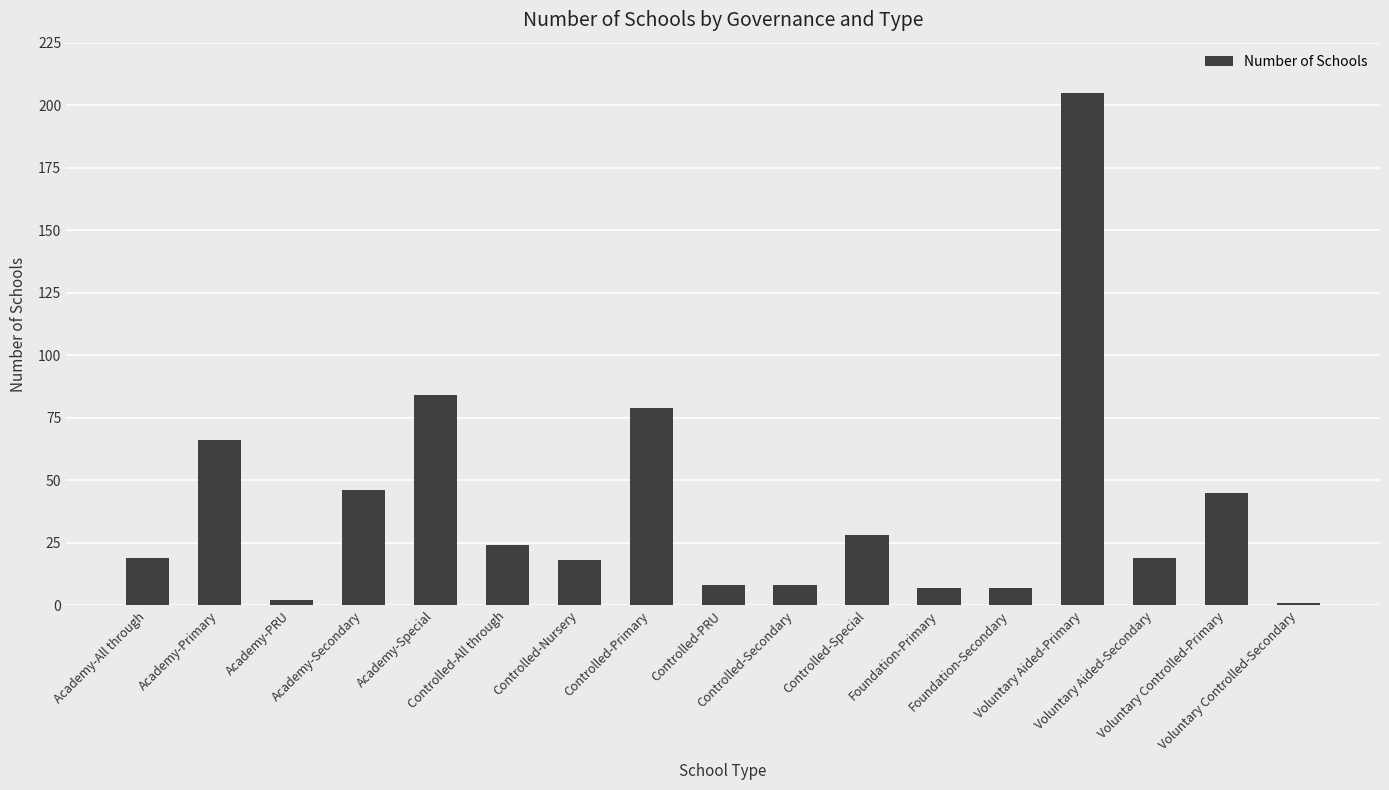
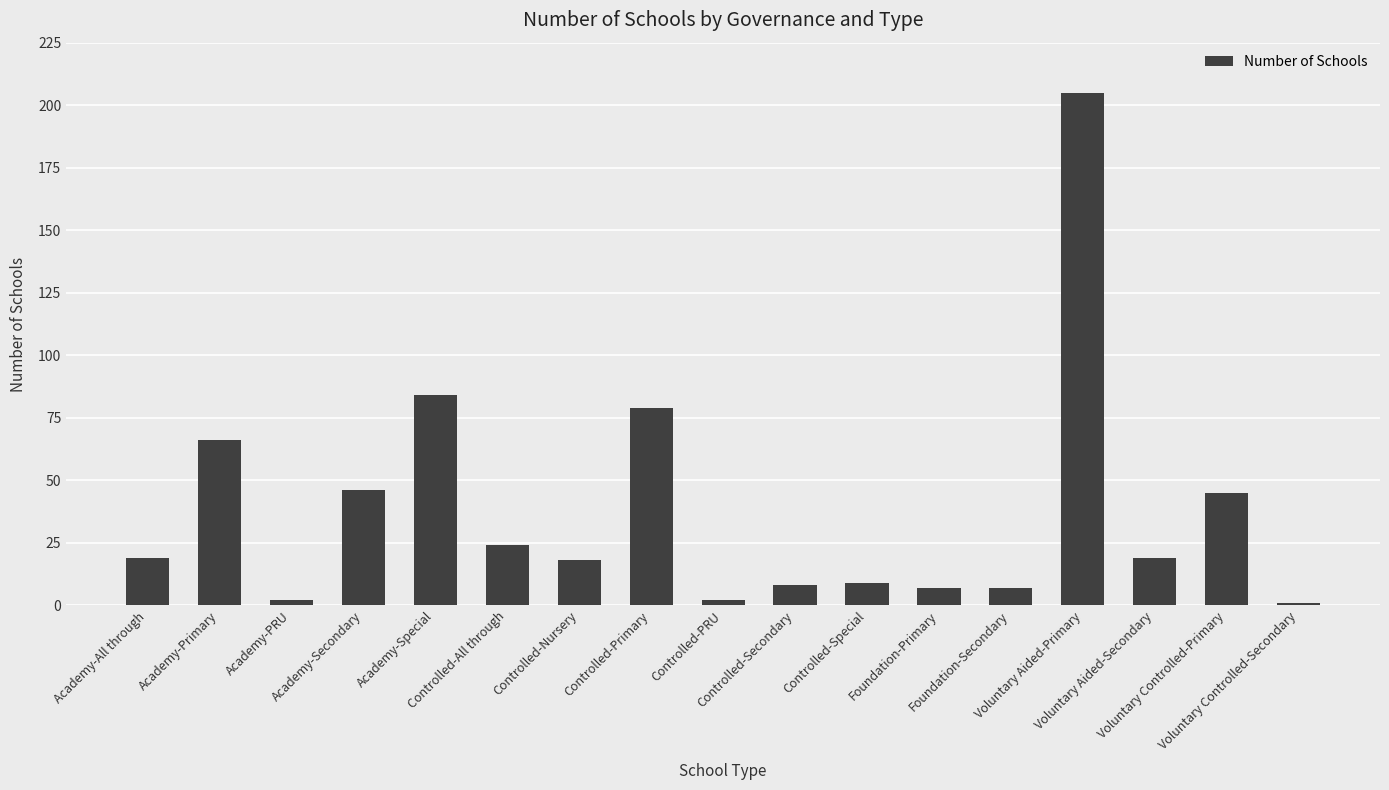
Controlled-PRU: 8 -> 2
Controlled-Special: 28 -> 9
